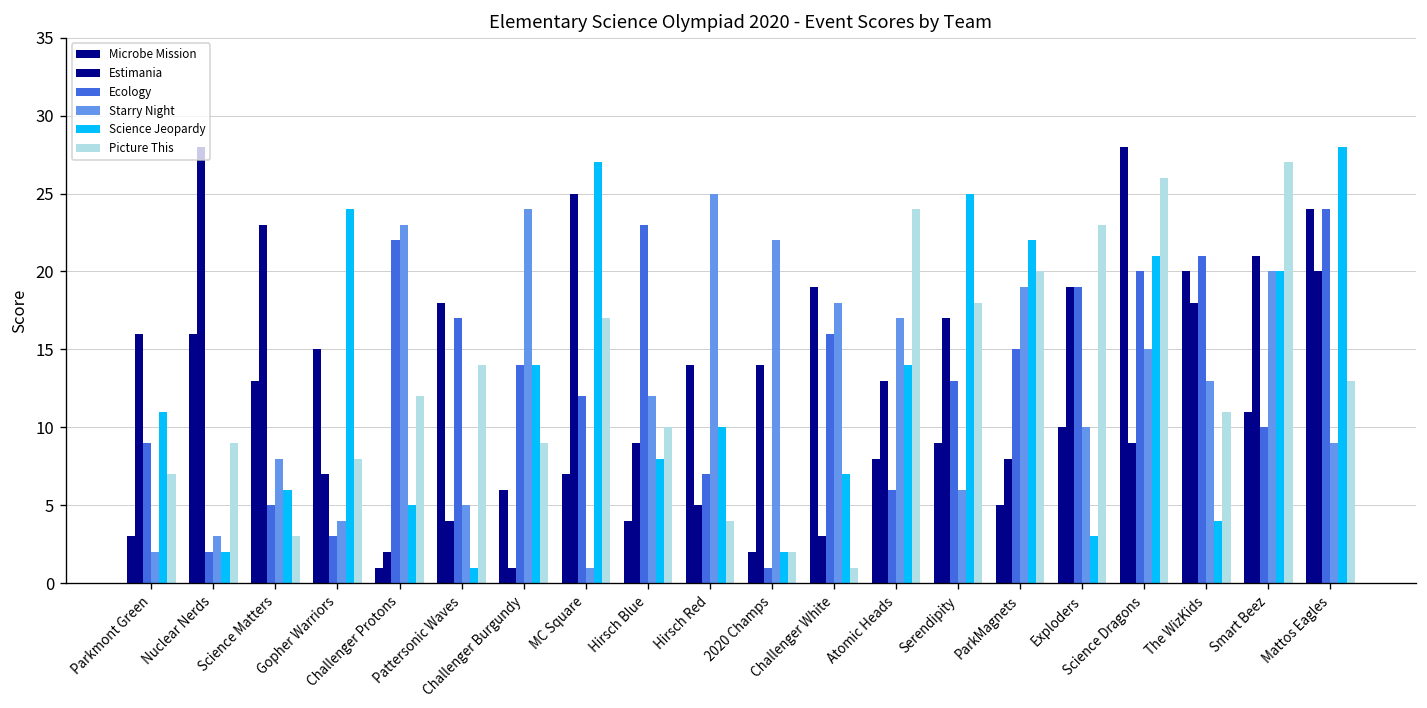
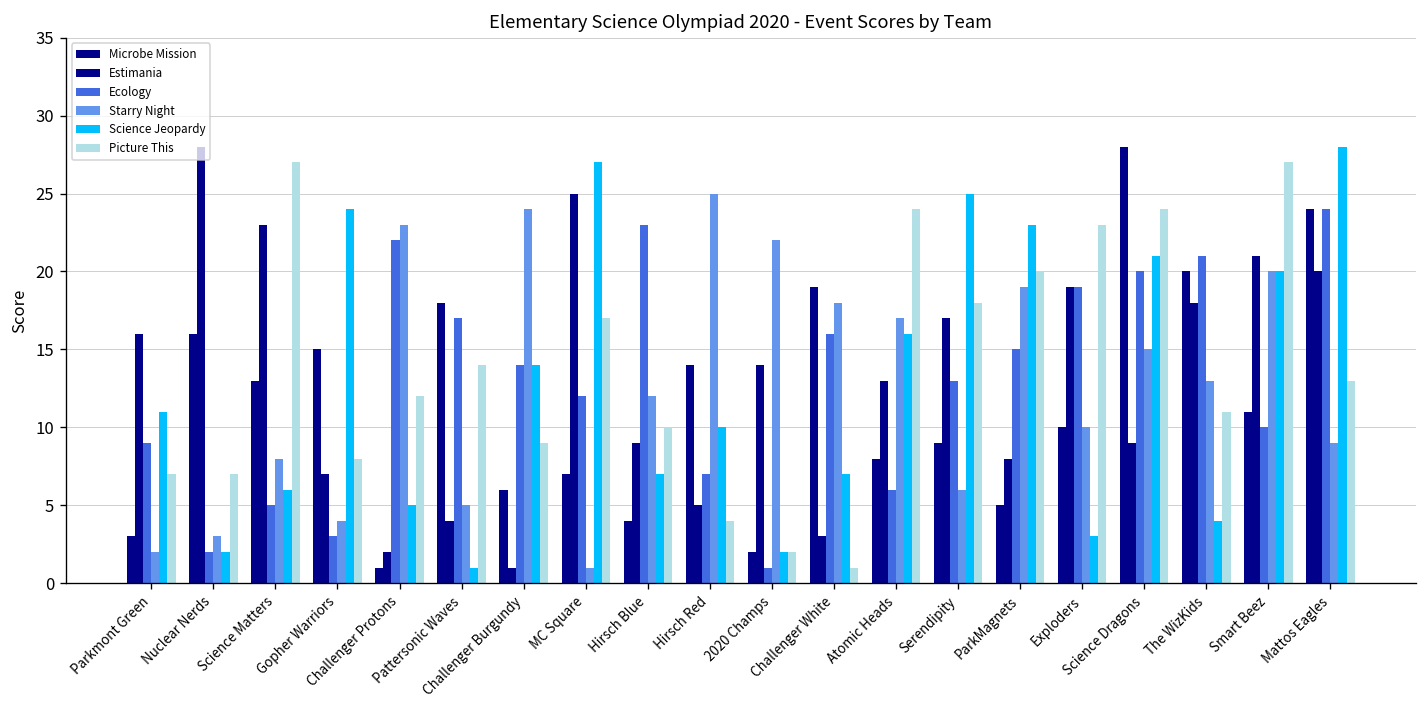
Picture This, Nuclear Nerds: 9 -> 7
Picture This, Science Matters: 3 -> 27
Science Jeopardy, Hirsch Blue: 8 -> 7
Science Jeopardy, Atomic Heads: 14 -> 16
Science Jeopardy, ParkMagnets: 22 -> 23
Picture This, Science Dragons: 26 -> 24
